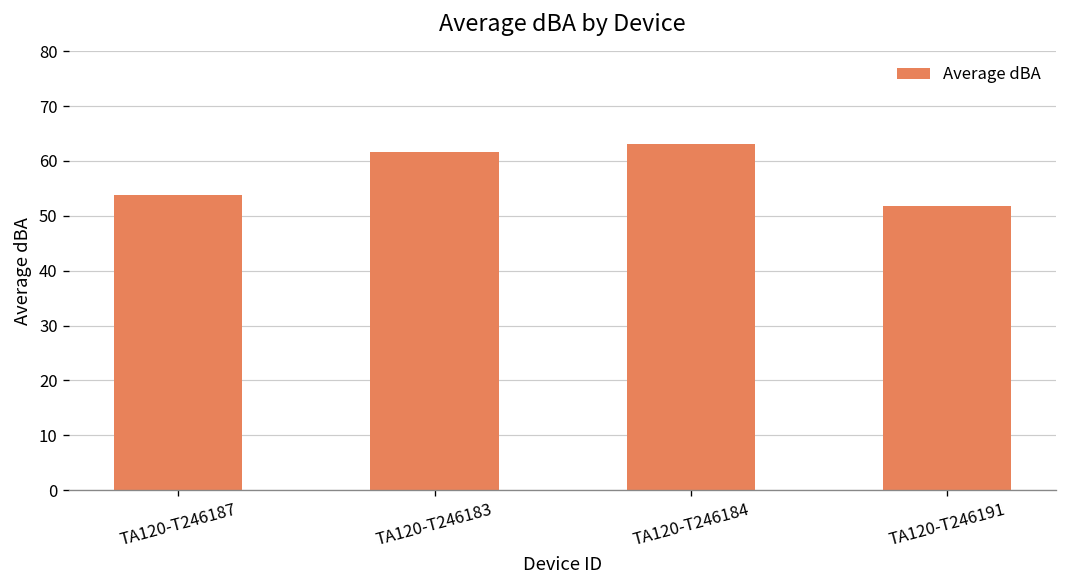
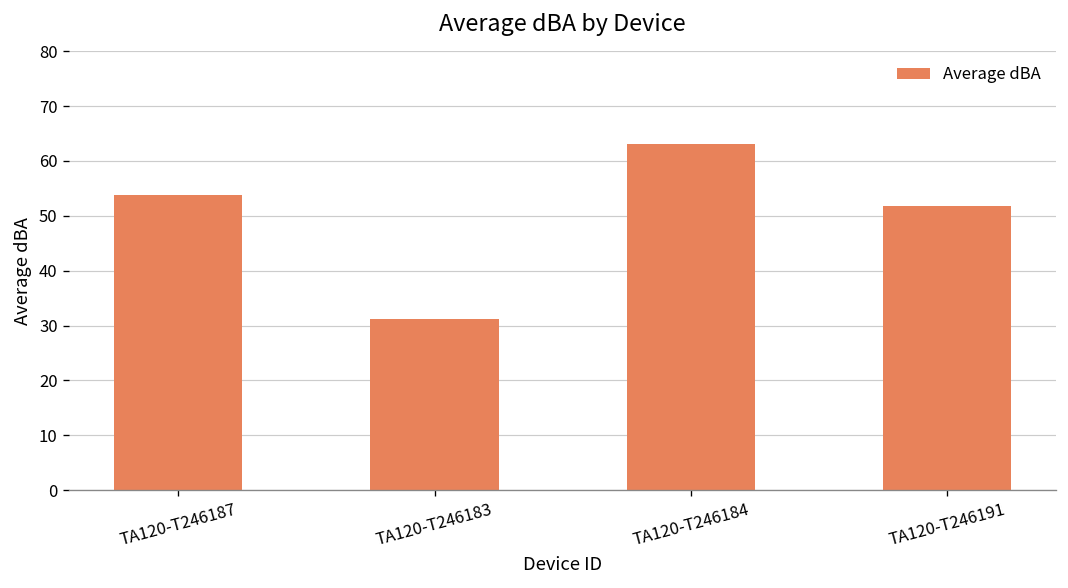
TA120-T246183: 62 -> 31
